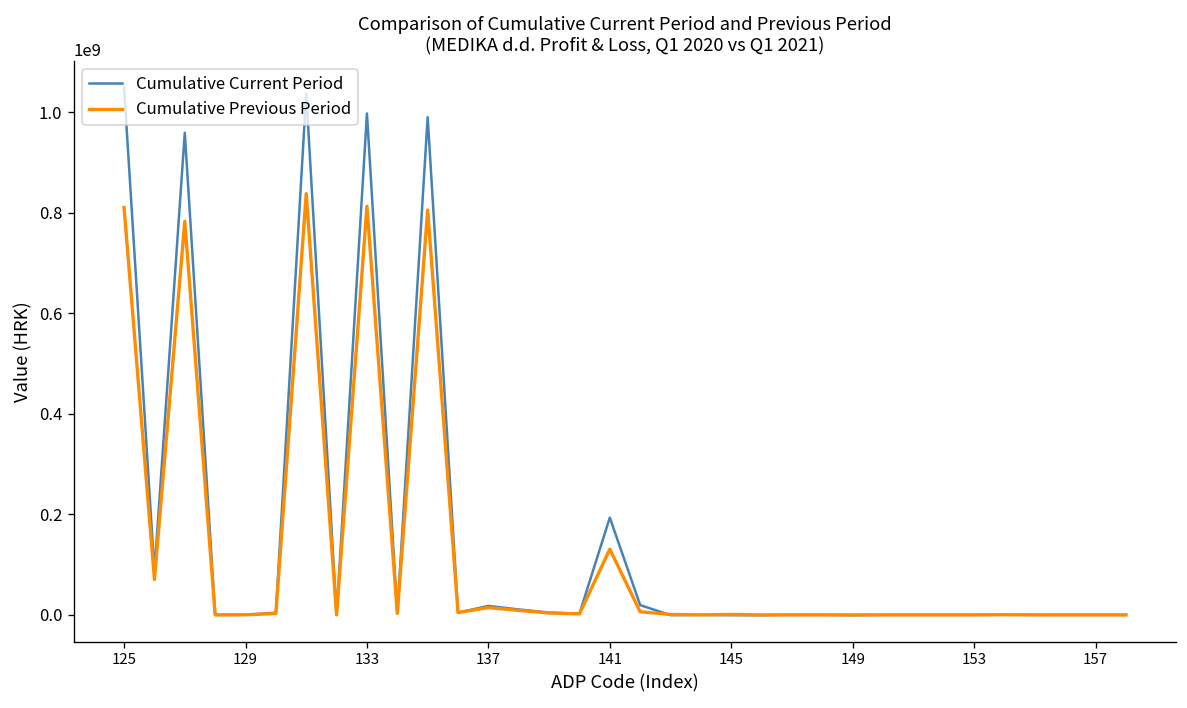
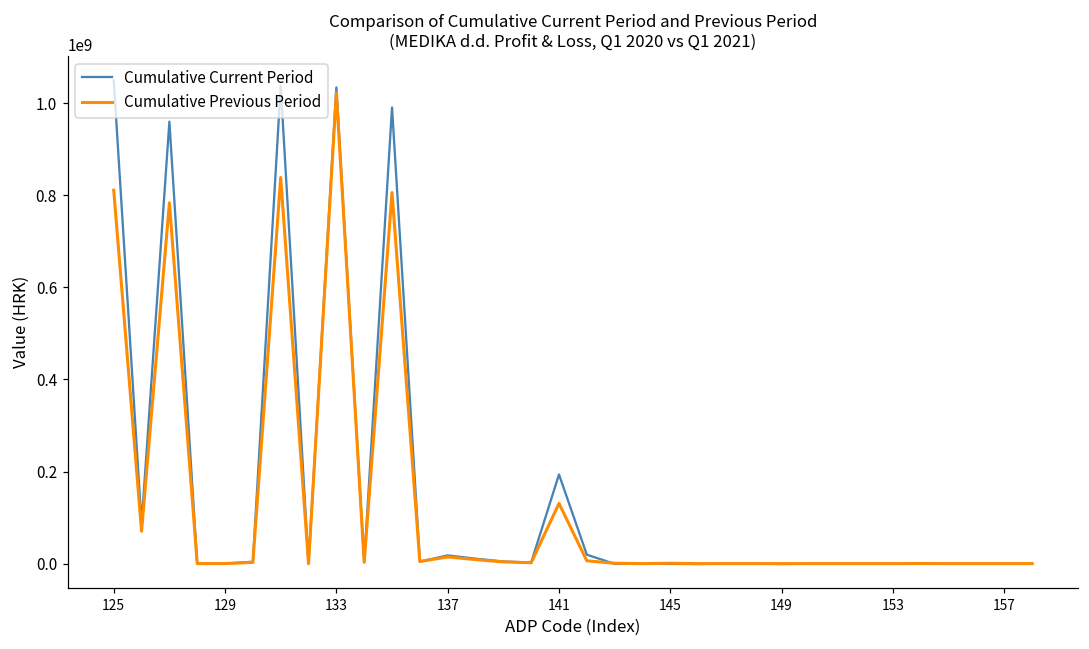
Cumulative Current Period, 133: 1000000000 -> 1030000000
Cumulative Previous Period, 133: 810000000 -> 1020000000
